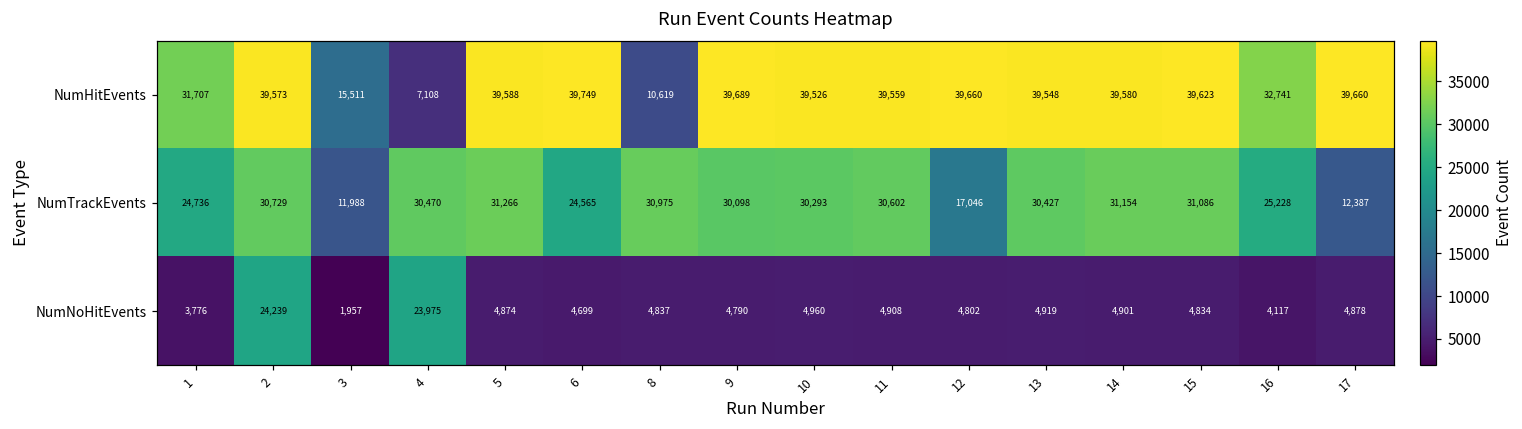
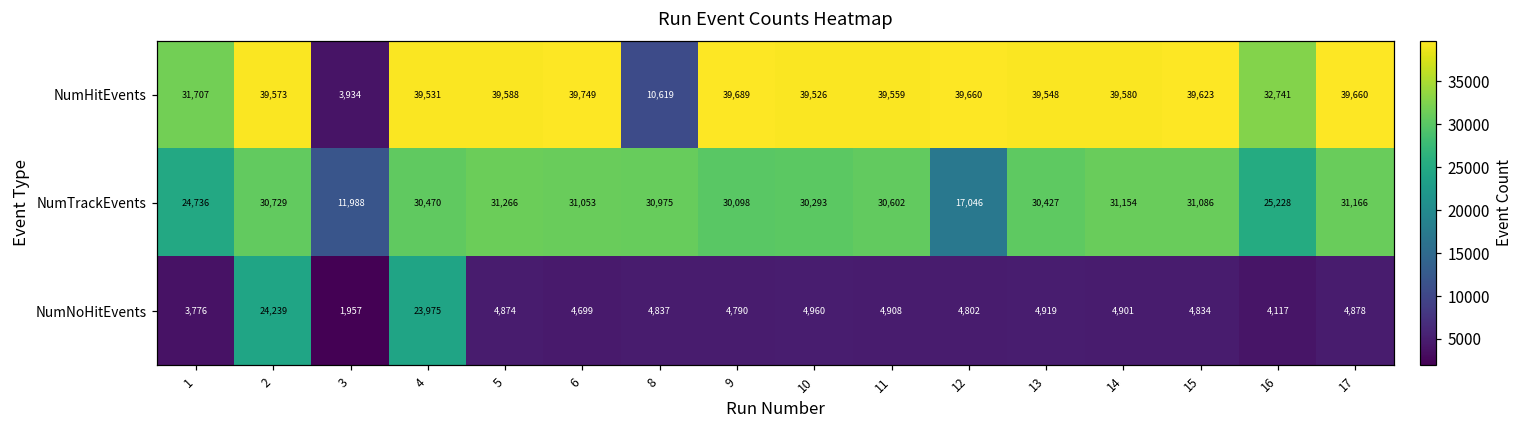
NumHitEvents, 3: 15,511 -> 3,934
NumHitEvents, 4: 7,108 -> 39,531
NumTrackEvents, 6: 24,565 -> 31,053
NumTrackEvents, 17: 12,387 -> 31,166
